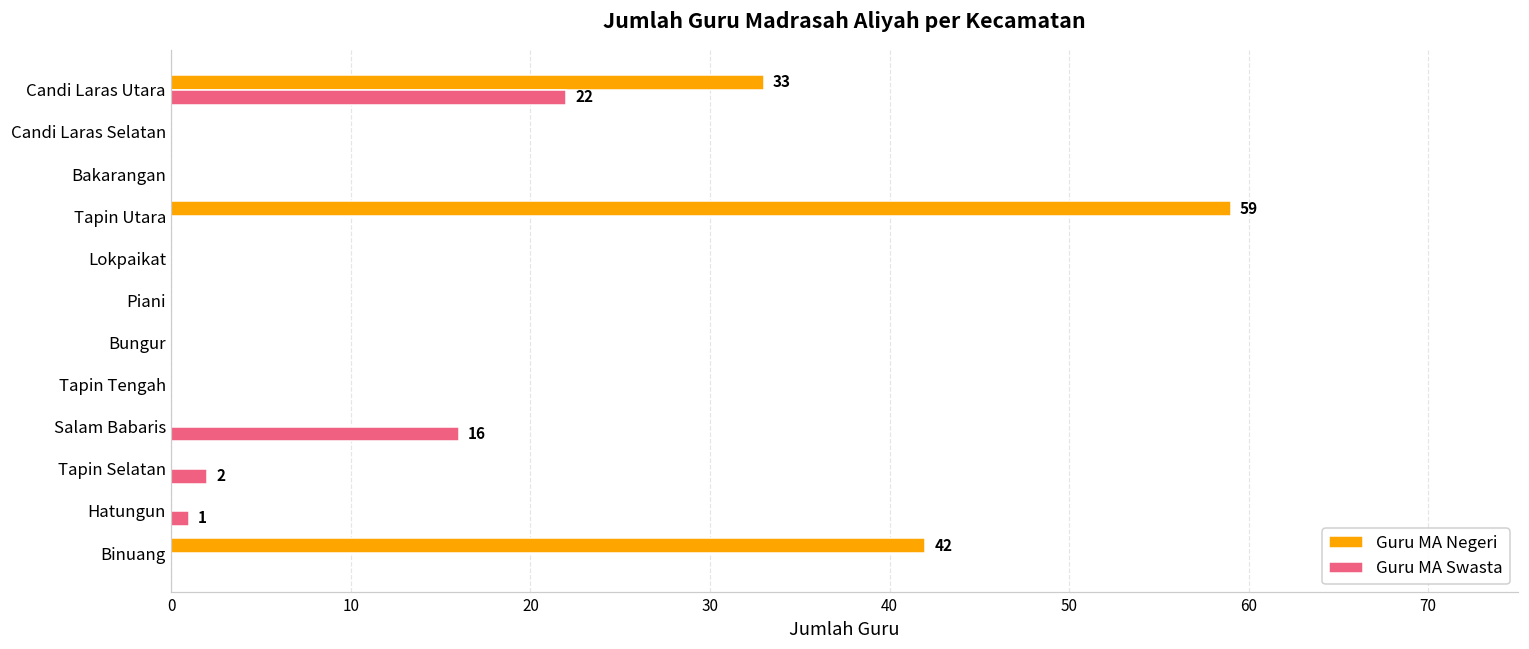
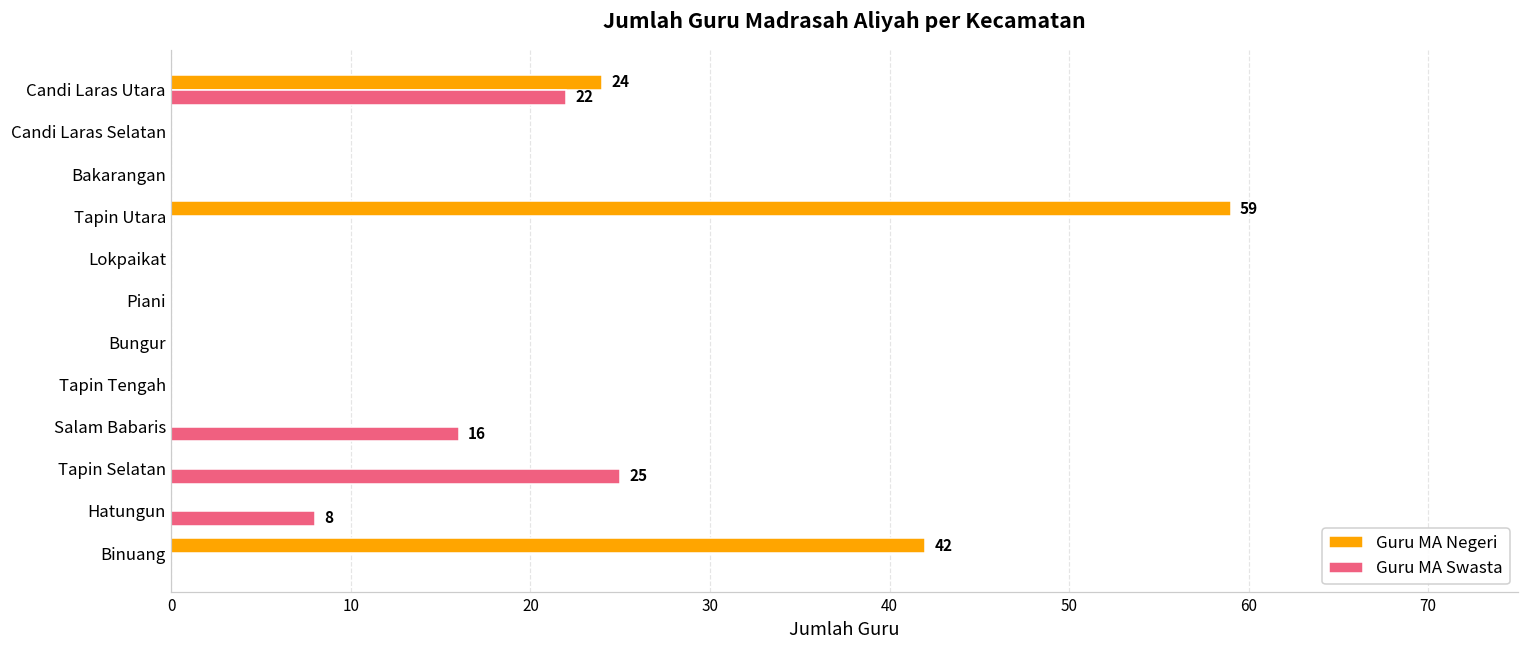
Guru MA Negeri, Candi Laras Utara: 33 -> 24
Guru MA Swasta, Tapin Selatan: 2 -> 25
Guru MA Swasta, Hatungun: 1 -> 8
